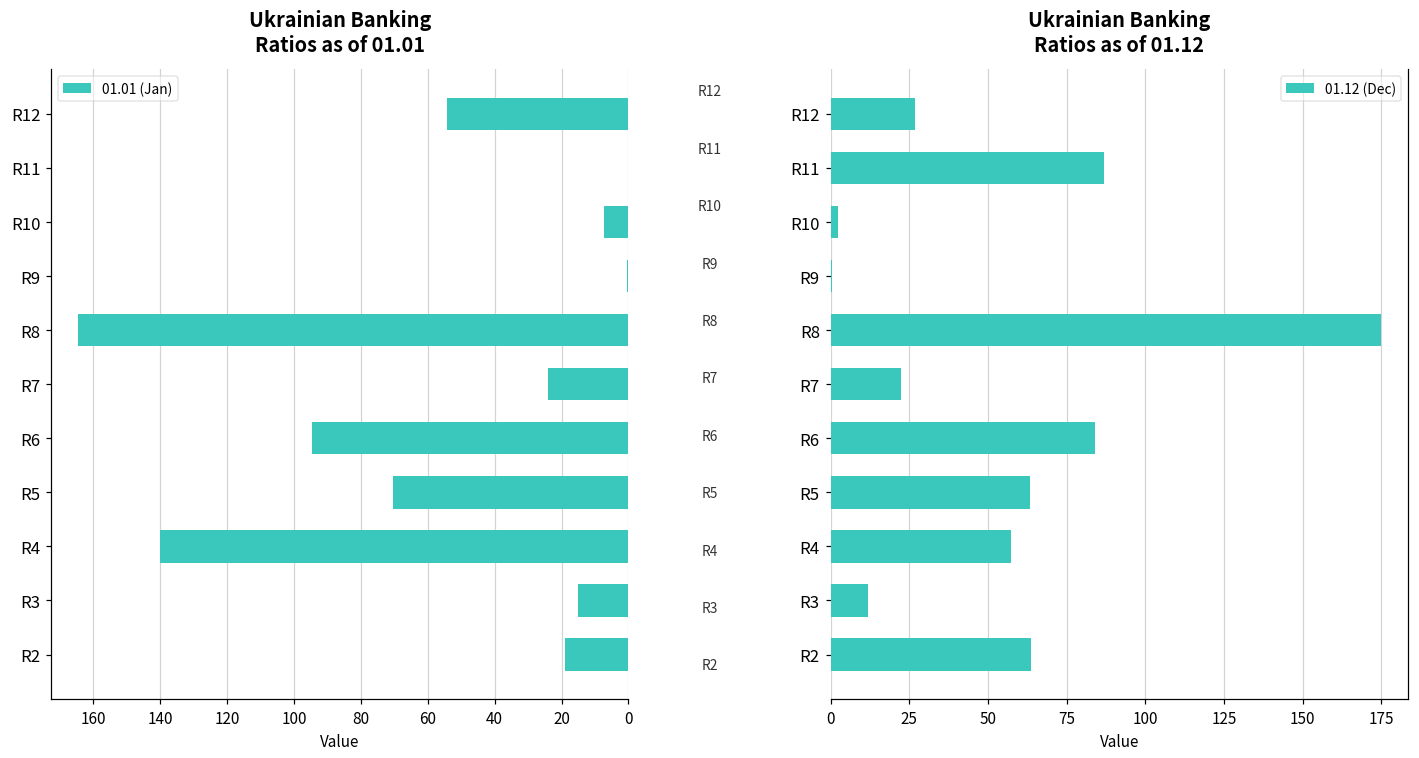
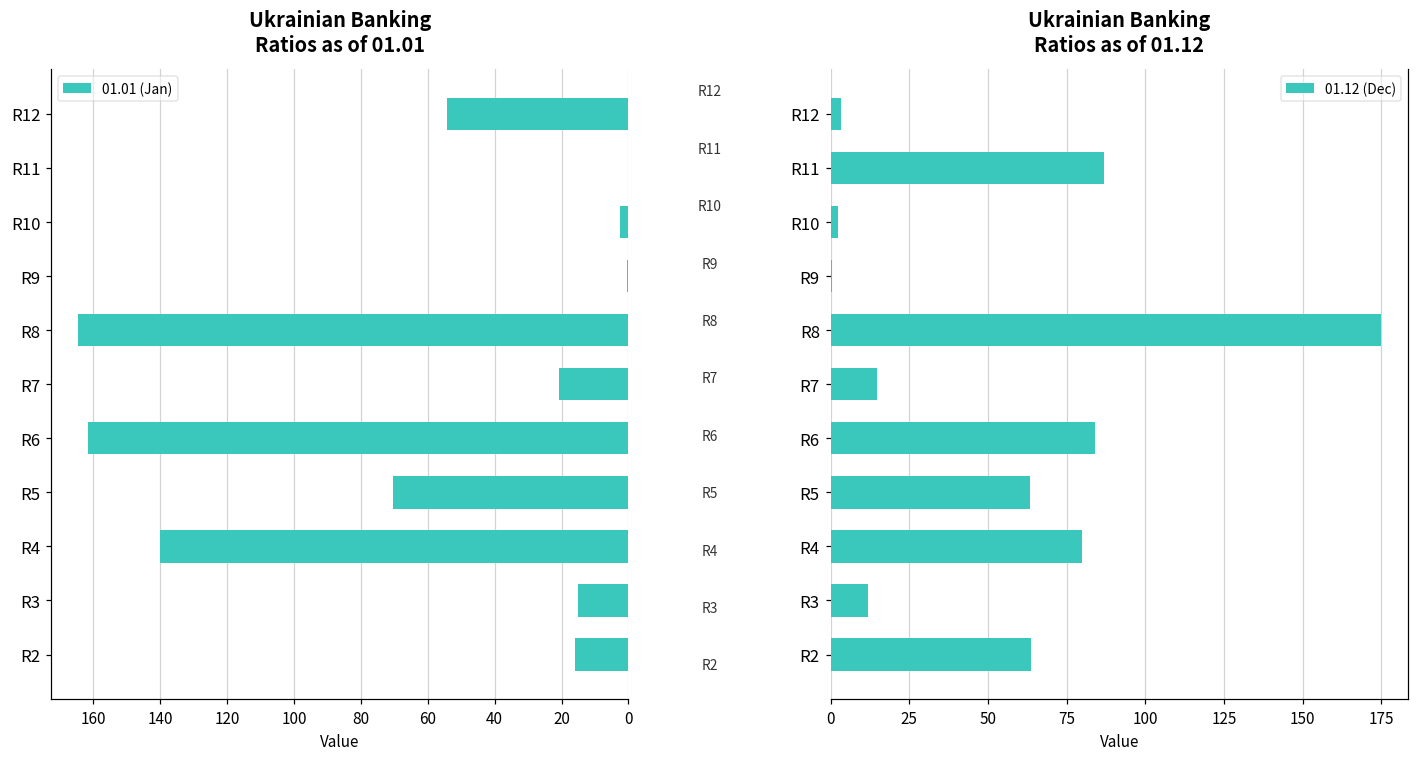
Ukrainian Banking Ratios as of 01.01, R10: 7 -> 3
Ukrainian Banking Ratios as of 01.01, R7: 24 -> 21
Ukrainian Banking Ratios as of 01.01, R6: 95 -> 162
Ukrainian Banking Ratios as of 01.01, R2: 19 -> 16
Ukrainian Banking Ratios as of 01.12, R12: 27 -> 3
Ukrainian Banking Ratios as of 01.12, R7: 22 -> 15
Ukrainian Banking Ratios as of 01.12, R4: 57 -> 80
